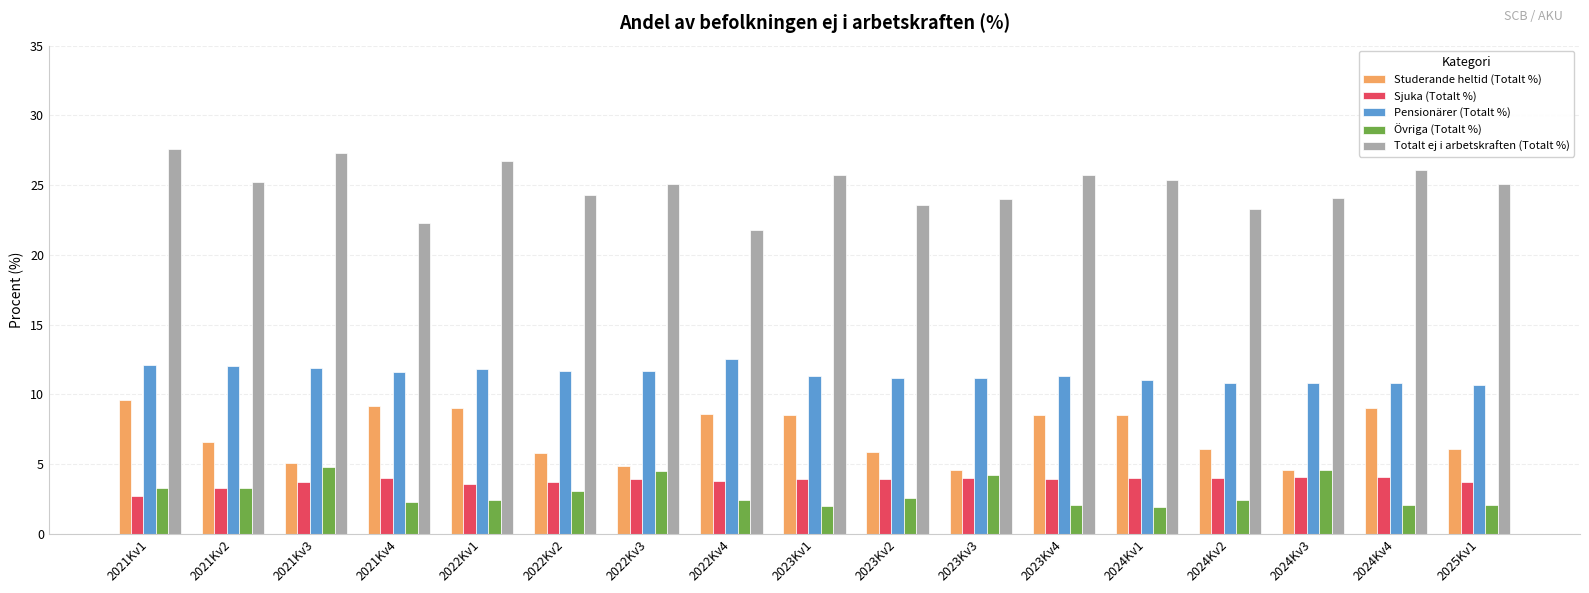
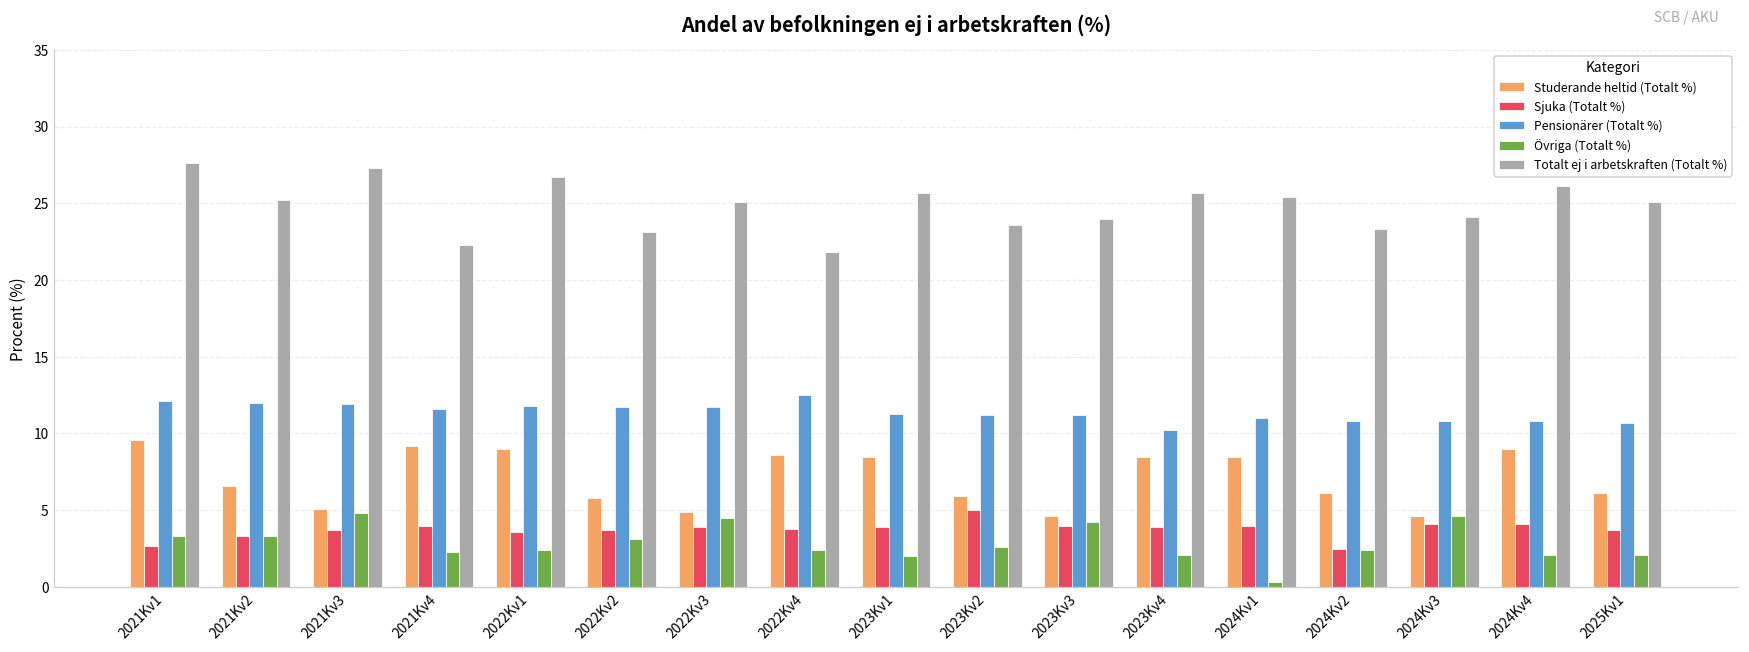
Totalt ej i arbetskraften (Totalt %), 2022Kv2: 24.3 -> 23.1
Sjuka (Totalt %), 2023Kv2: 3.9 -> 5.0
Pensionärer (Totalt %), 2023Kv4: 11.3 -> 10.2
Övriga (Totalt %), 2024Kv1: 1.9 -> 0.3
Sjuka (Totalt %), 2024Kv2: 4.0 -> 2.5
